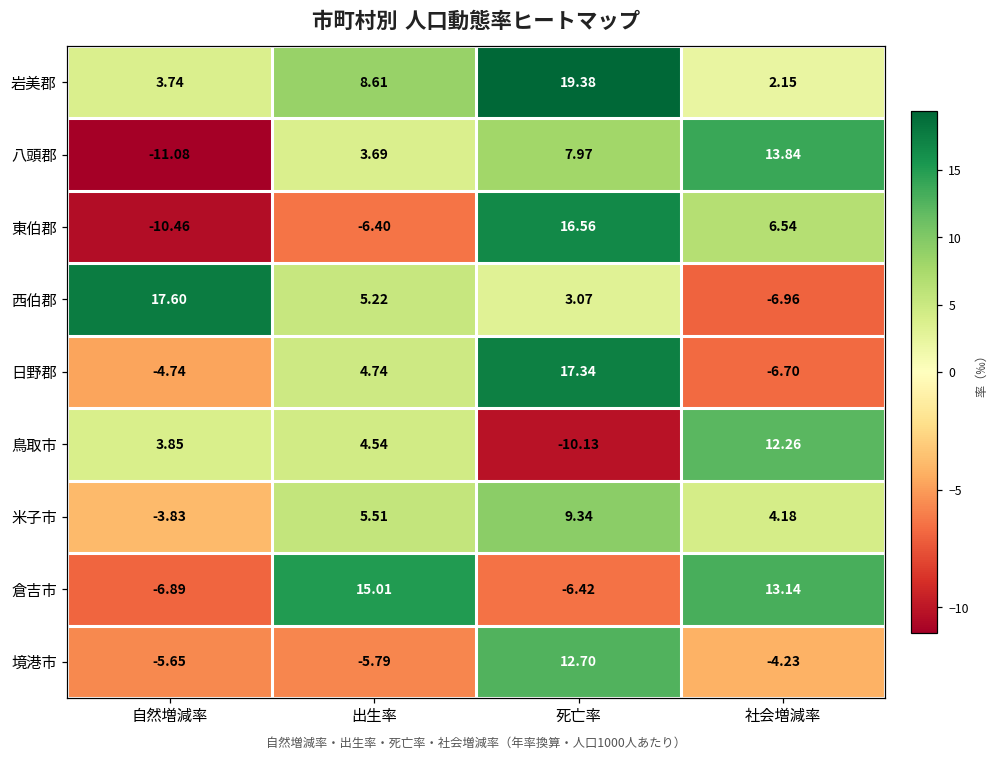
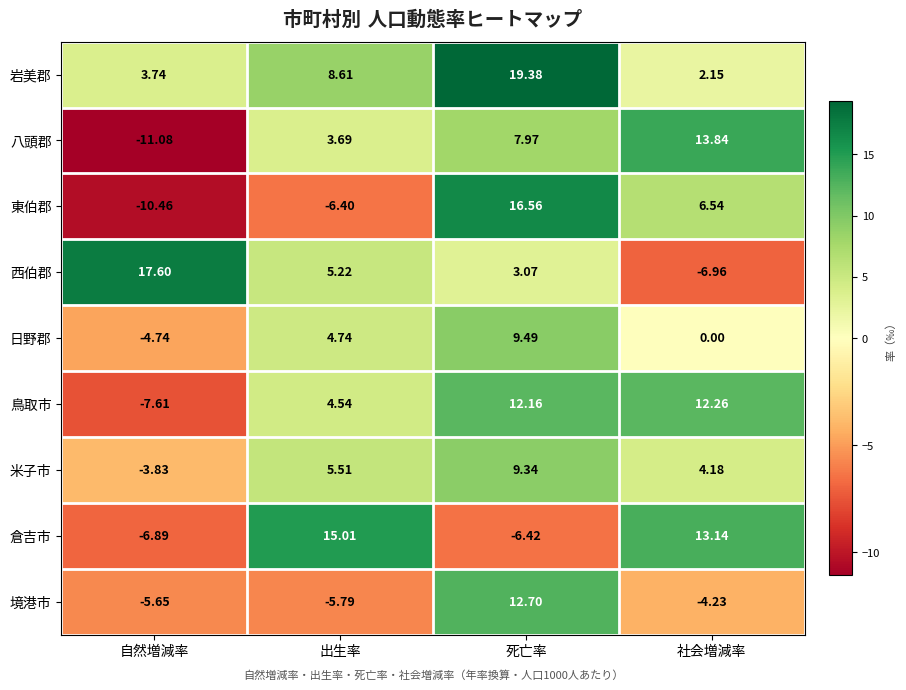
日野郡, 死亡率: 17.34 -> 9.49
日野郡, 社会増減率: -6.70 -> 0.00
鳥取市, 自然増減率: 3.85 -> -7.61
鳥取市, 死亡率: -10.13 -> 12.16
